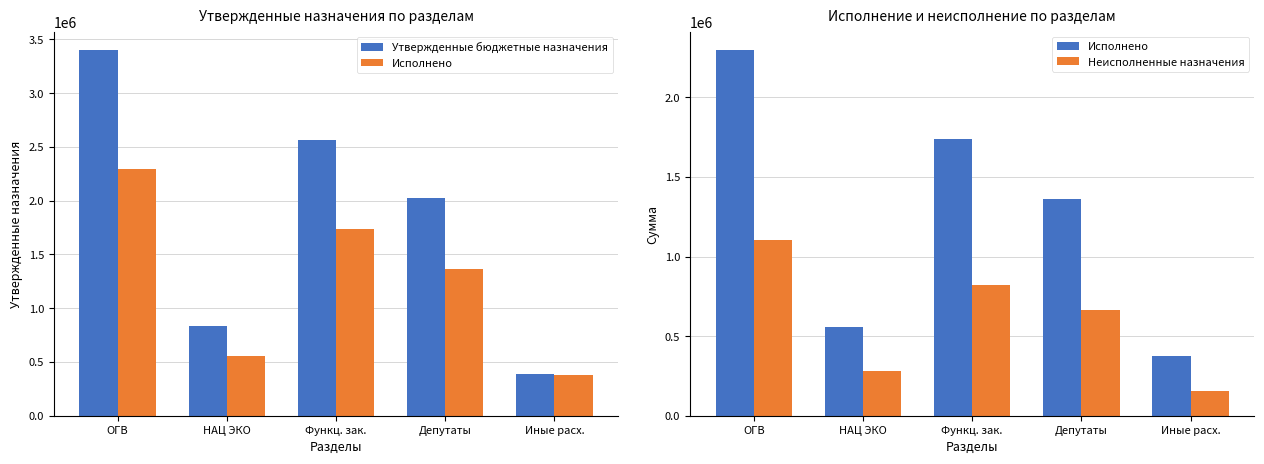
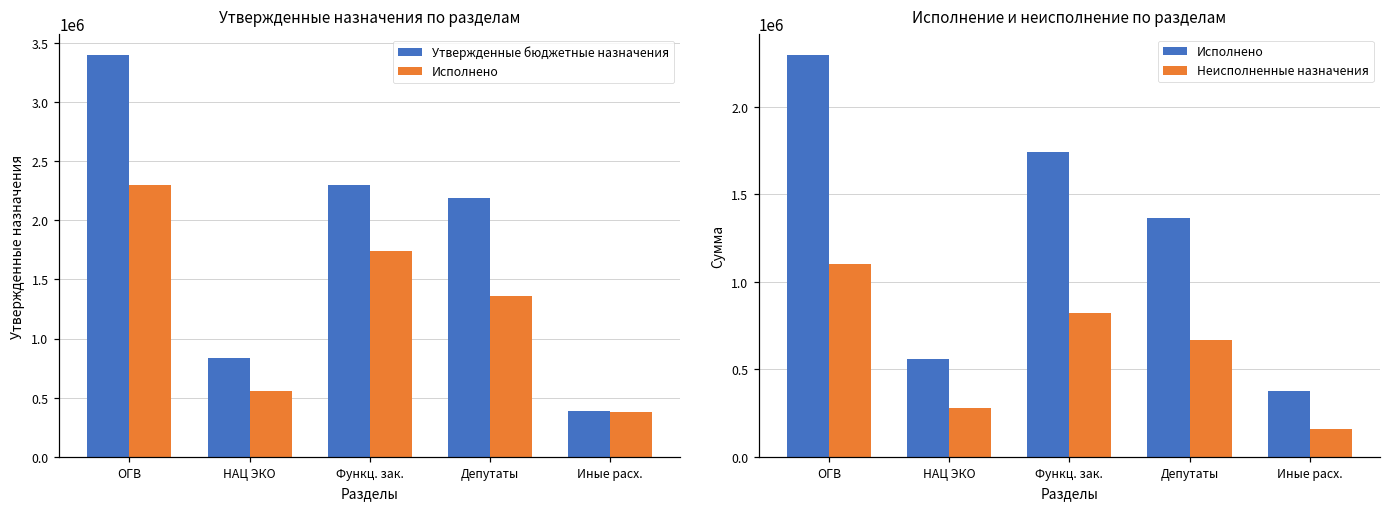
Утвержденные назначения по разделам, Утвержденные бюджетные назначения, Функц. зак.: 2560000 -> 2300000
Утвержденные назначения по разделам, Утвержденные бюджетные назначения, Депутаты: 2030000 -> 2190000
